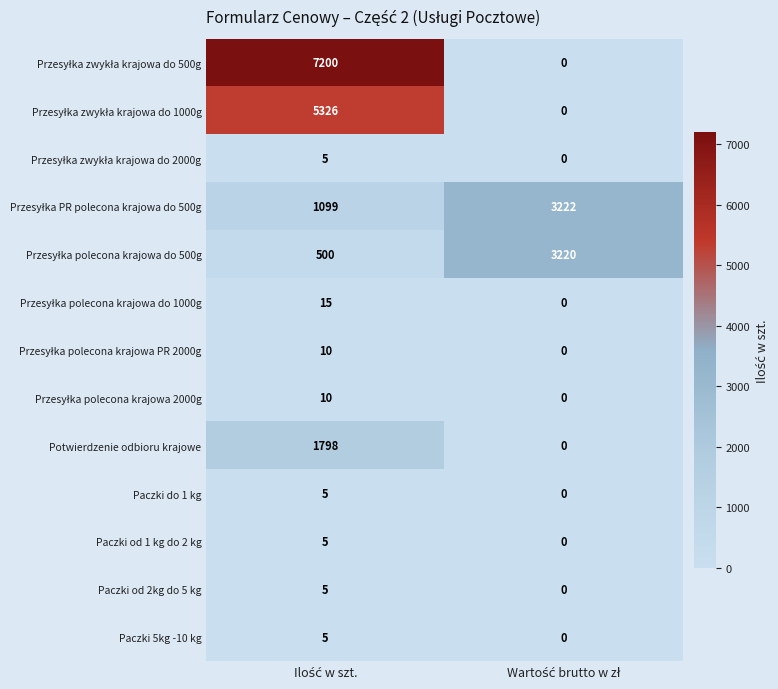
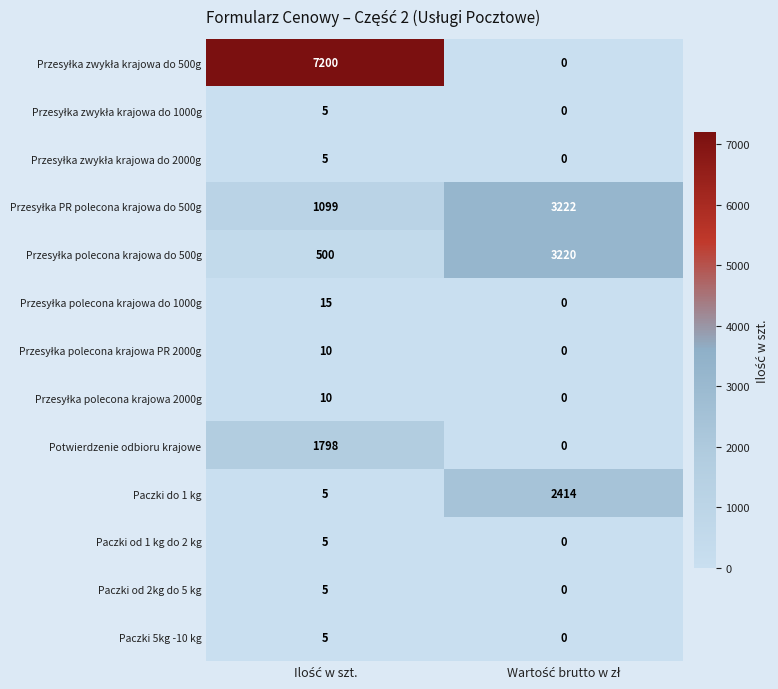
Przesyłka zwykła krajowa do 1000g, Ilość w szt.: 5326 -> 5
Paczki do 1 kg, Wartość brutto w zł: 0 -> 2414
